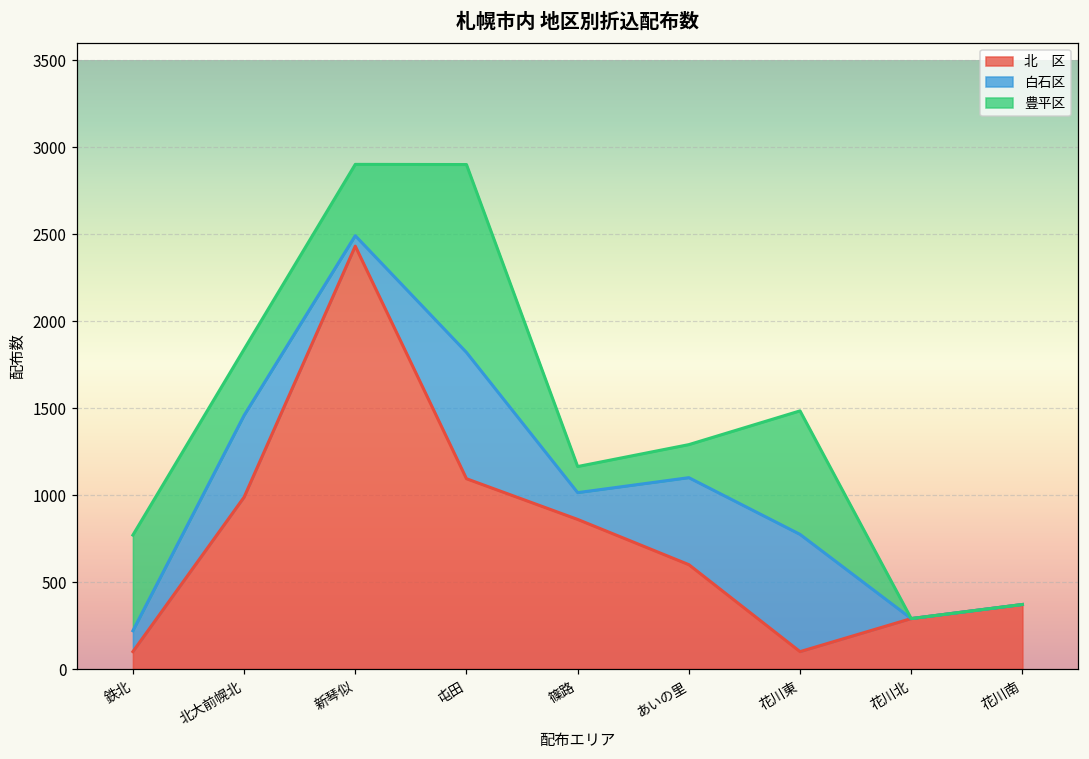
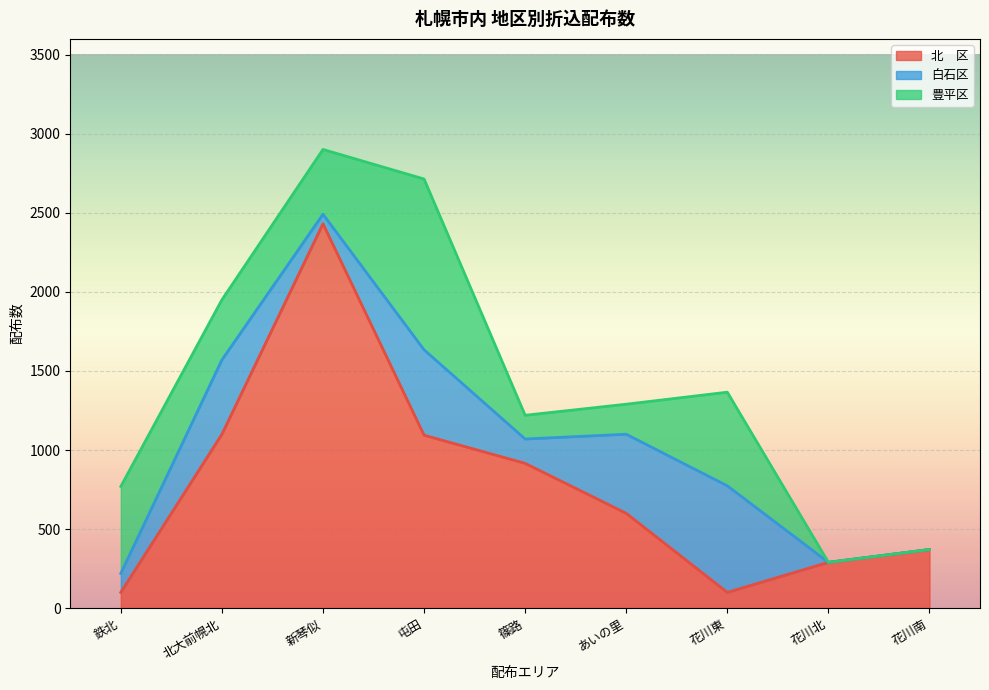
北 区, 北大前幌北: 990 -> 1100
白石区, 屯田: 730 -> 540
北 区, 篠路: 860 -> 920
豊平区, 花川東: 710 -> 590
